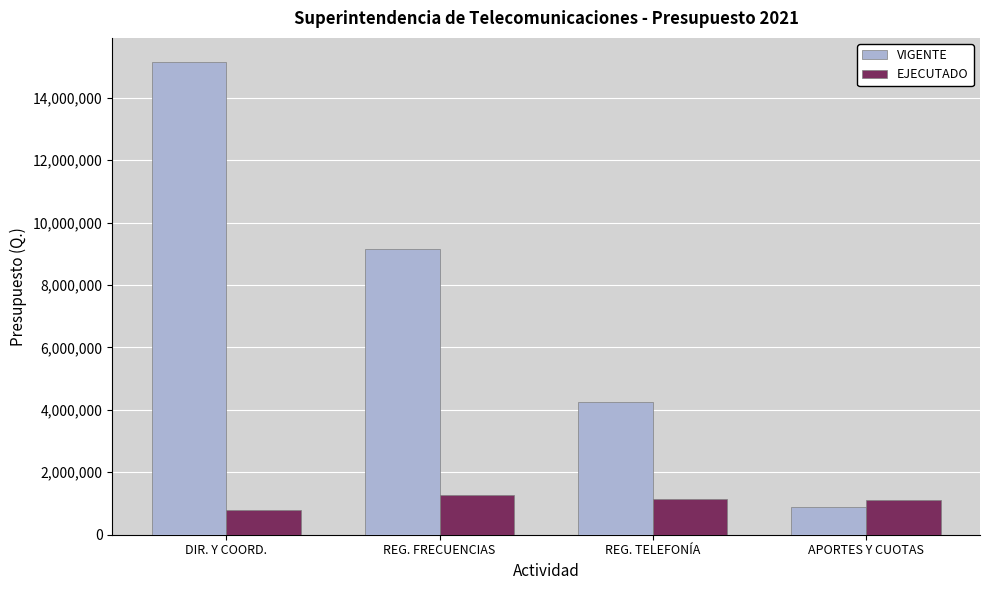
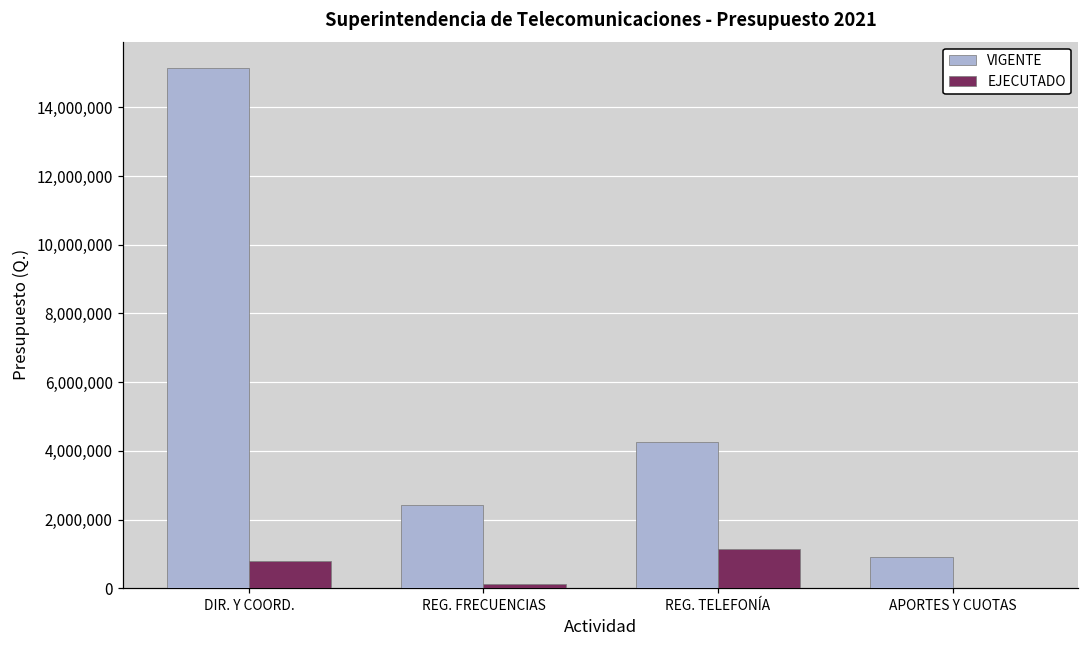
VIGENTE, REG. FRECUENCIAS: 9,100,000 -> 2,400,000
EJECUTADO, REG. FRECUENCIAS: 1,300,000 -> 100,000
EJECUTADO, APORTES Y CUOTAS: 1,100,000 -> 0
